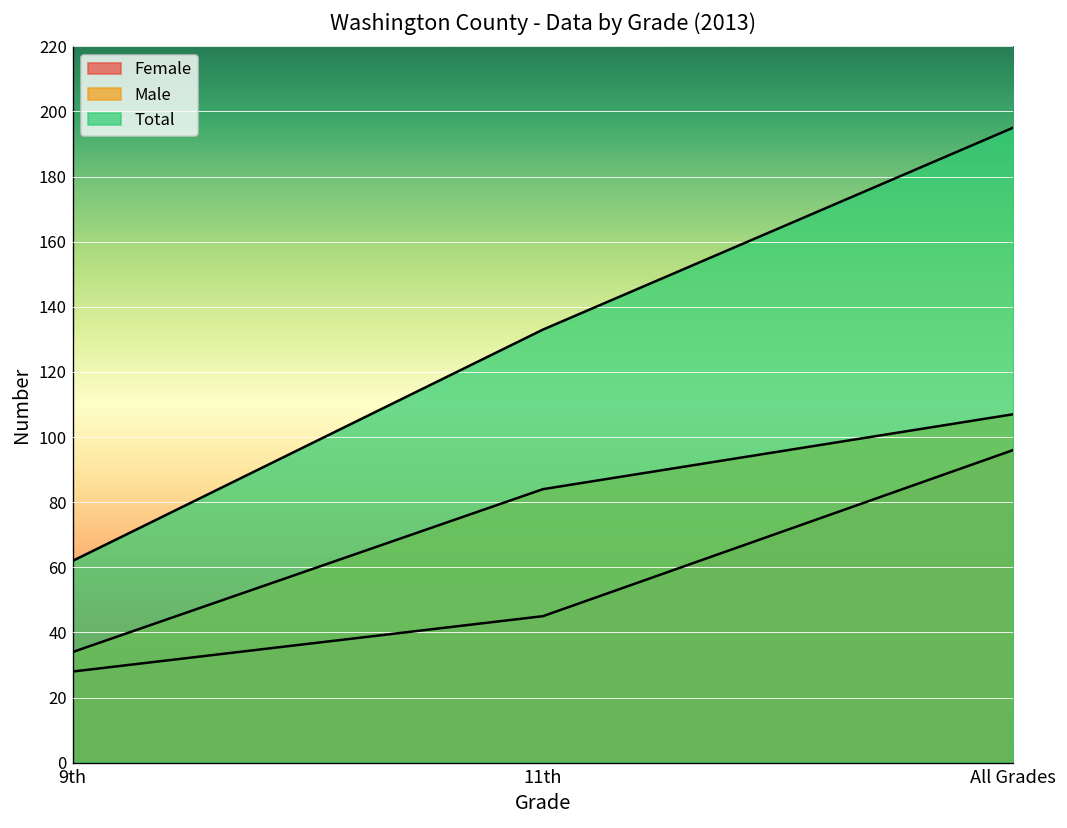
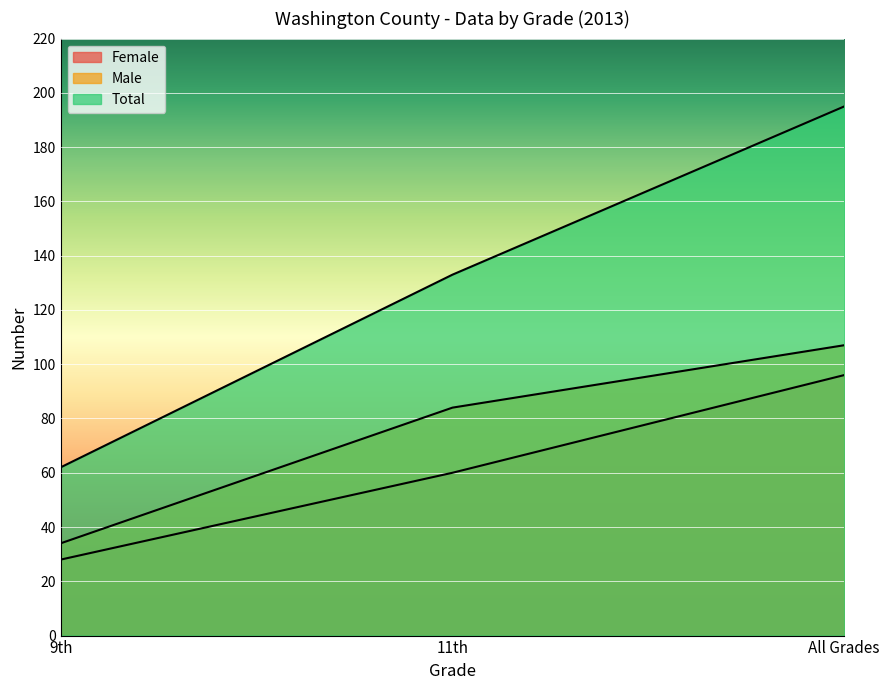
Female, 11th: 45 -> 60
